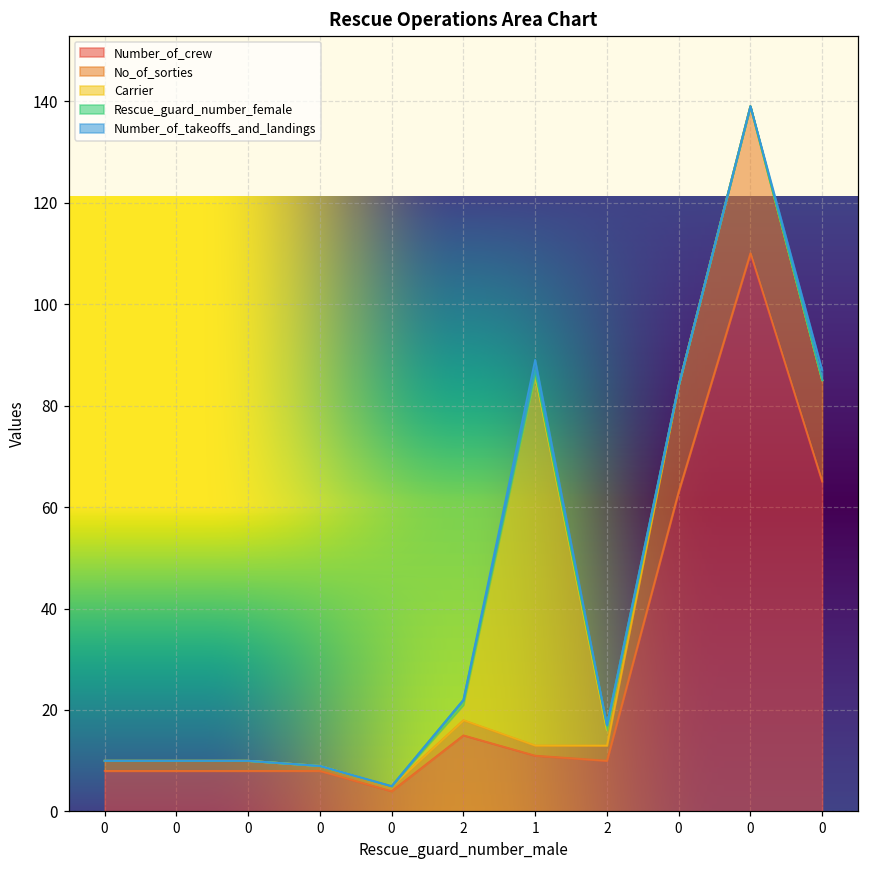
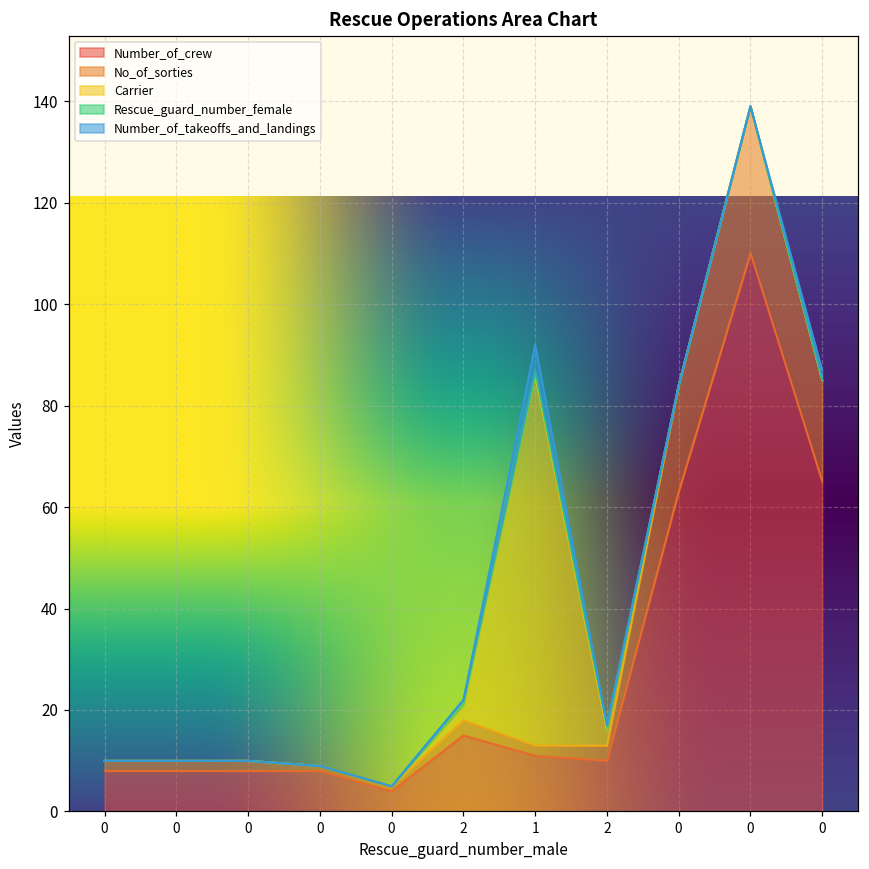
Number_of_takeoffs_and_landings, 1: 2 -> 5
